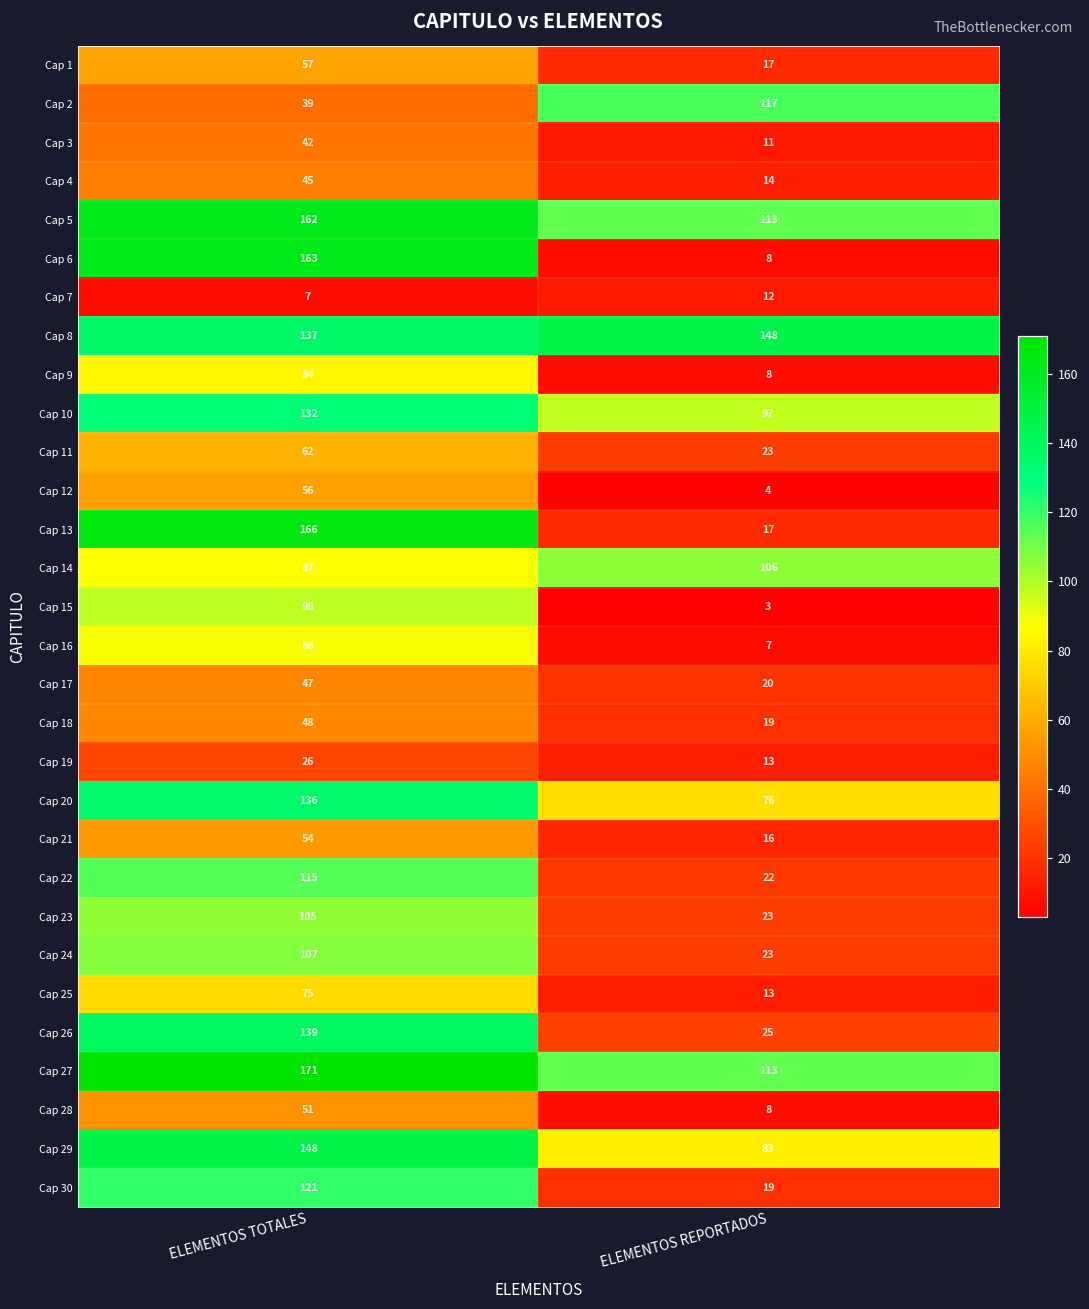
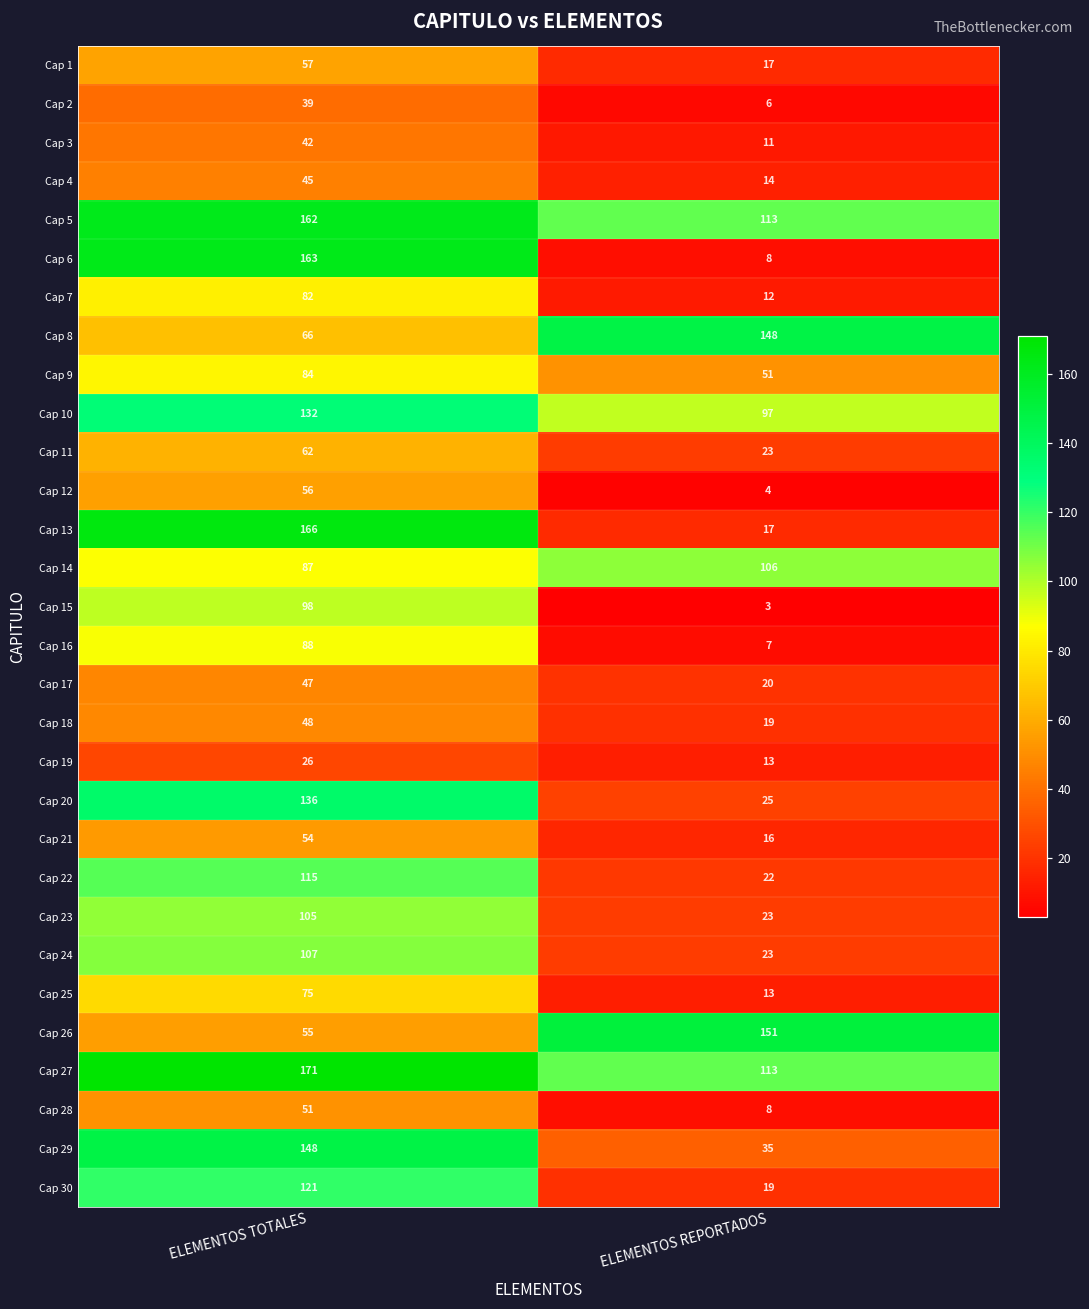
Cap 2, ELEMENTOS REPORTADOS: 117 -> 6
Cap 7, ELEMENTOS TOTALES: 7 -> 82
Cap 8, ELEMENTOS TOTALES: 137 -> 66
Cap 9, ELEMENTOS REPORTADOS: 8 -> 51
Cap 20, ELEMENTOS REPORTADOS: 76 -> 25
Cap 26, ELEMENTOS TOTALES: 139 -> 55
Cap 26, ELEMENTOS REPORTADOS: 25 -> 151
Cap 29, ELEMENTOS REPORTADOS: 83 -> 35
